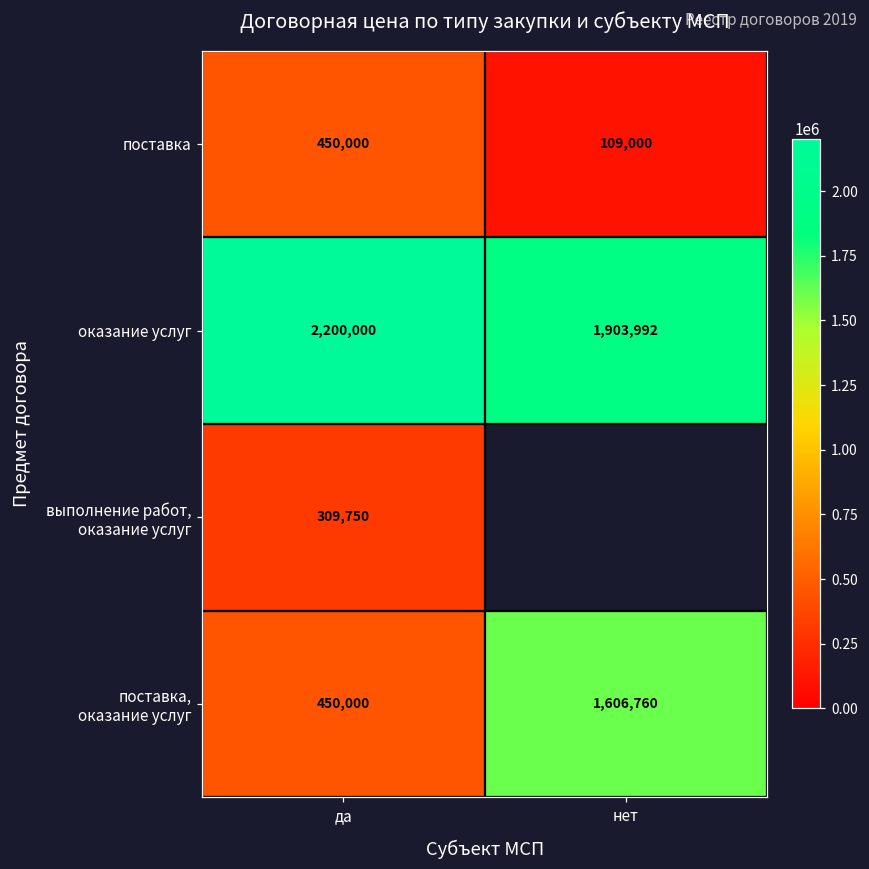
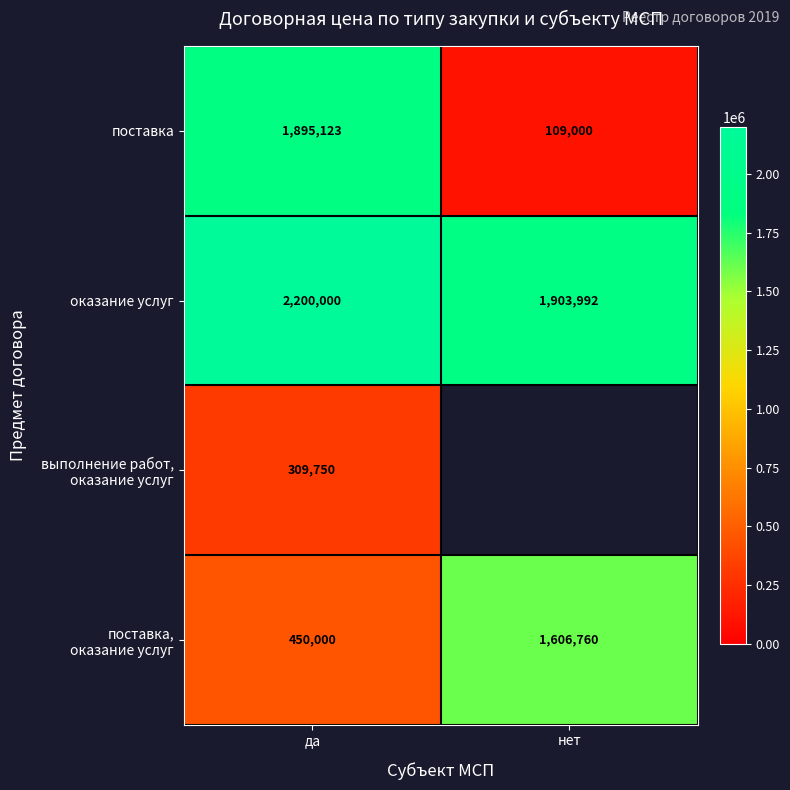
поставка, да: 450,000 -> 1,895,123
